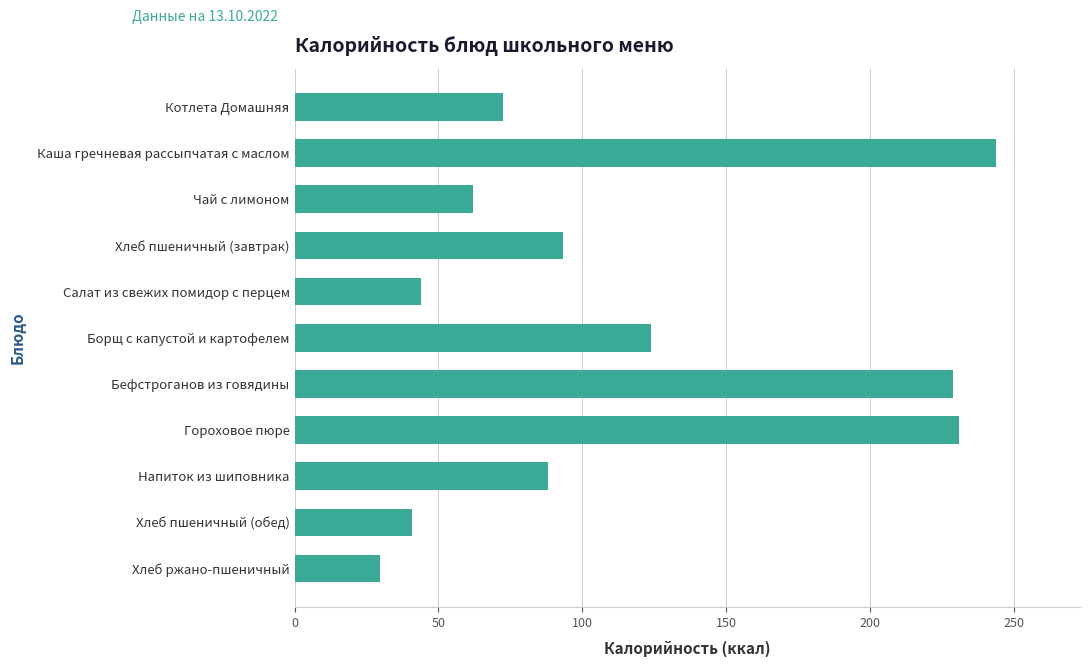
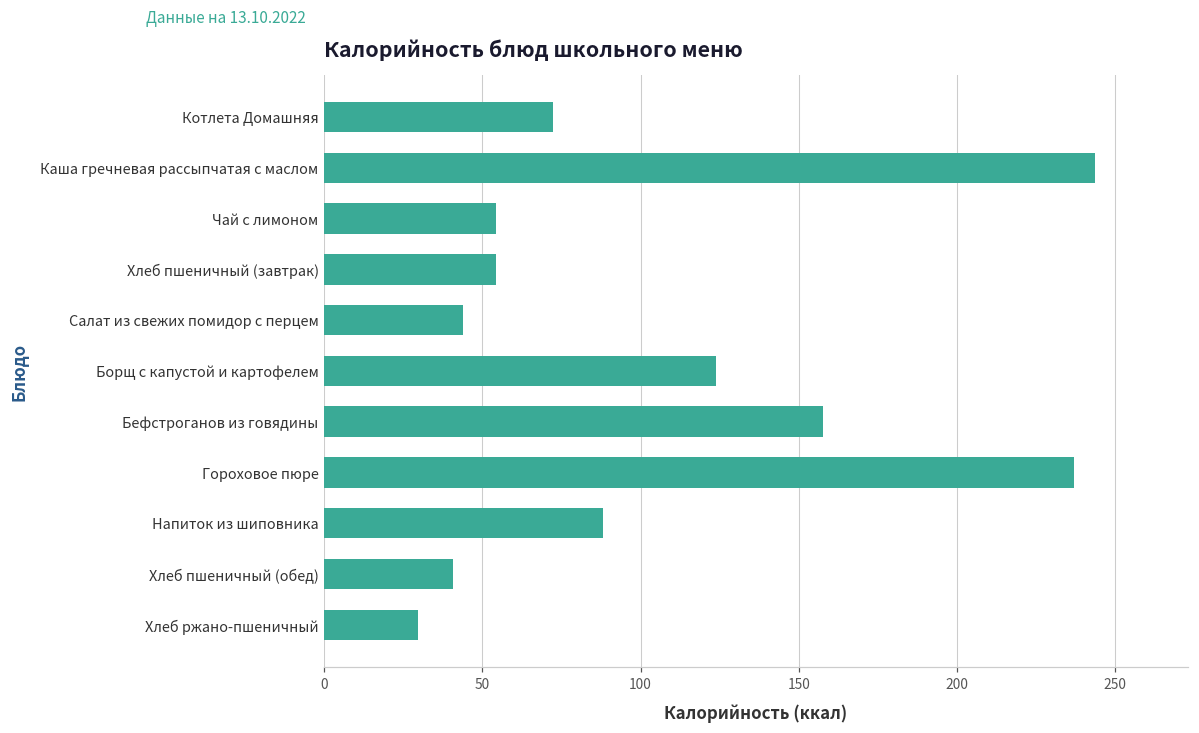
Чай с лимоном: 62 -> 54
Хлеб пшеничный (завтрак): 93 -> 54
Бефстроганов из говядины: 229 -> 158
Гороховое пюре: 231 -> 237
